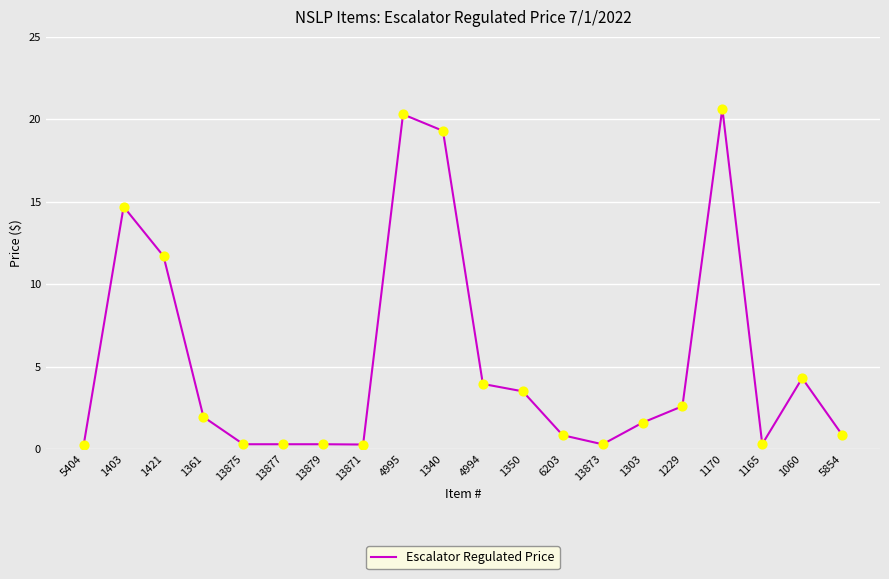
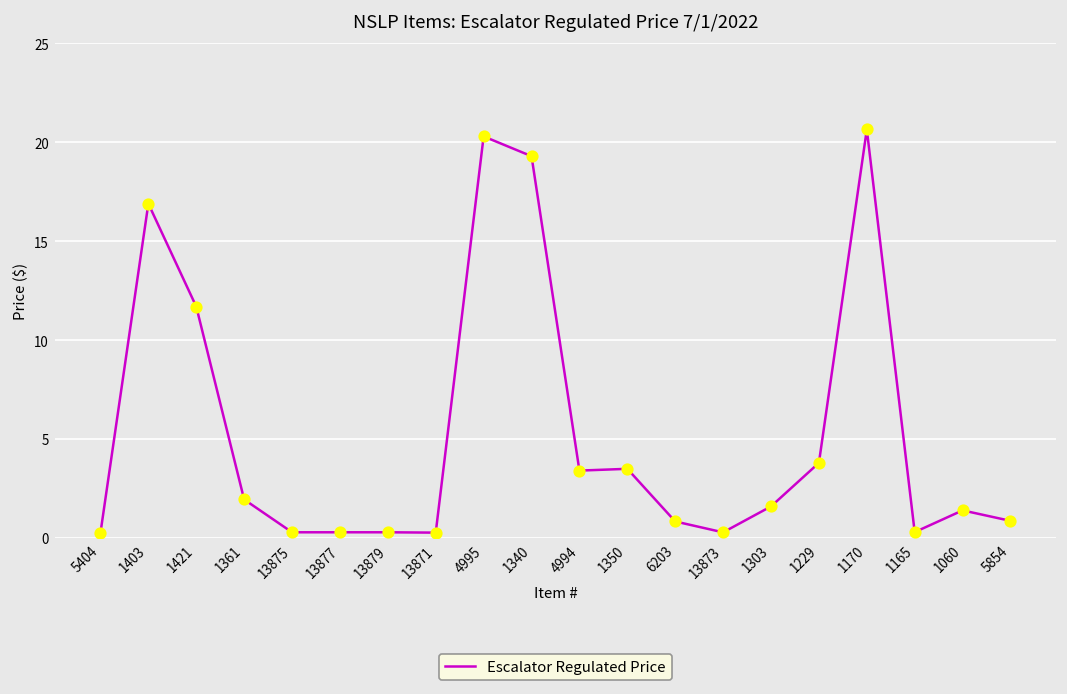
1403: 14.7 -> 16.9
4994: 4.0 -> 3.4
1229: 2.6 -> 3.8
1060: 4.3 -> 1.4
